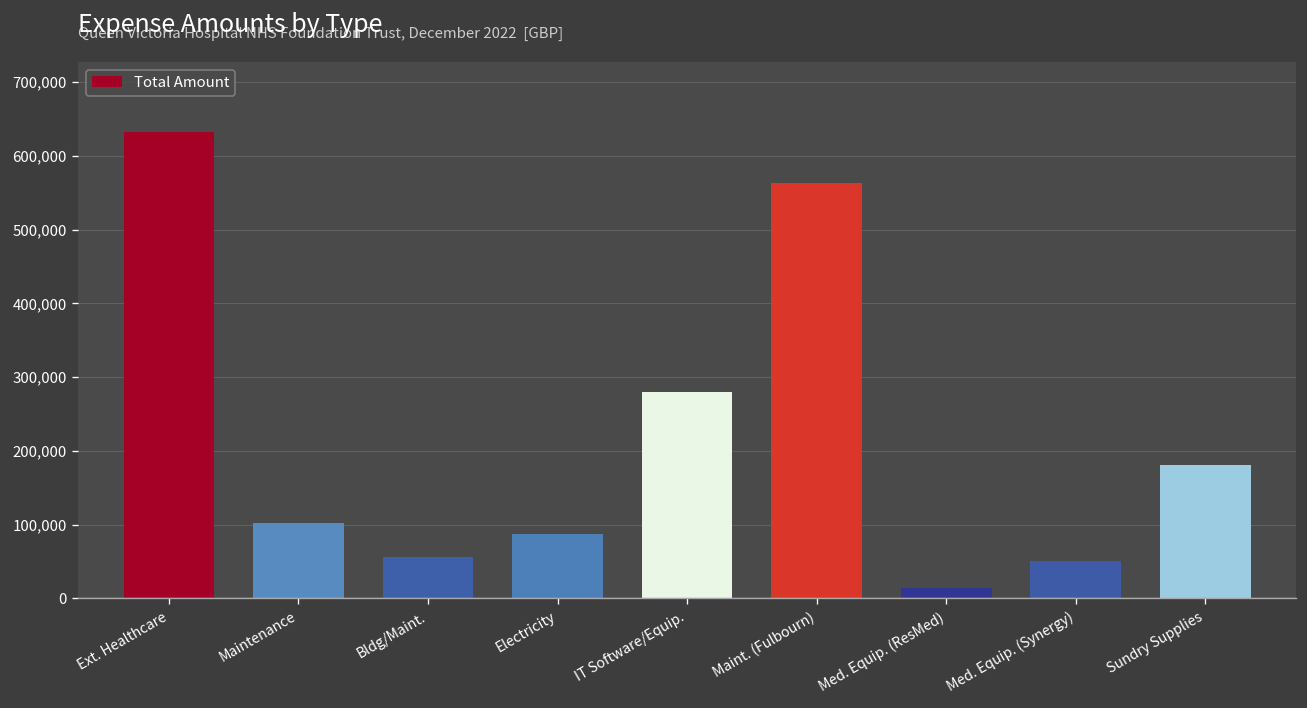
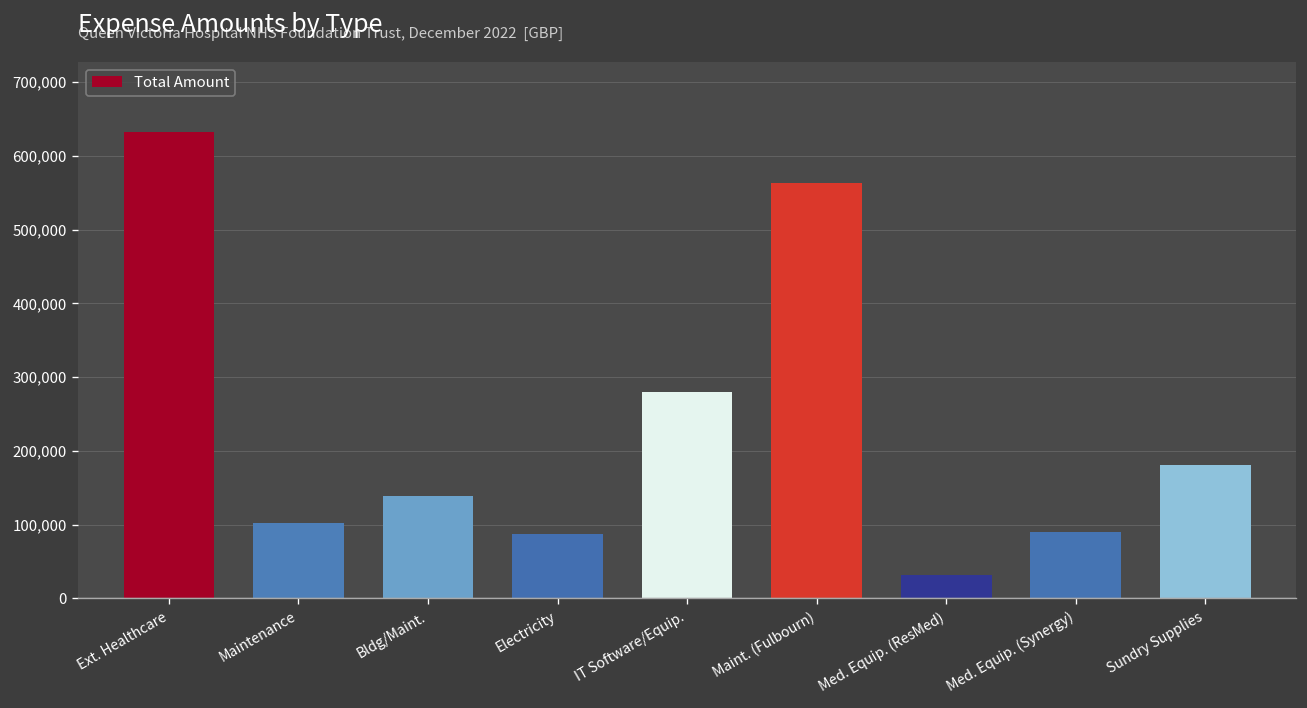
Bldg/Maint.: 60,000 -> 140,000
Med. Equip. (ResMed): 10,000 -> 30,000
Med. Equip. (Synergy): 50,000 -> 90,000
